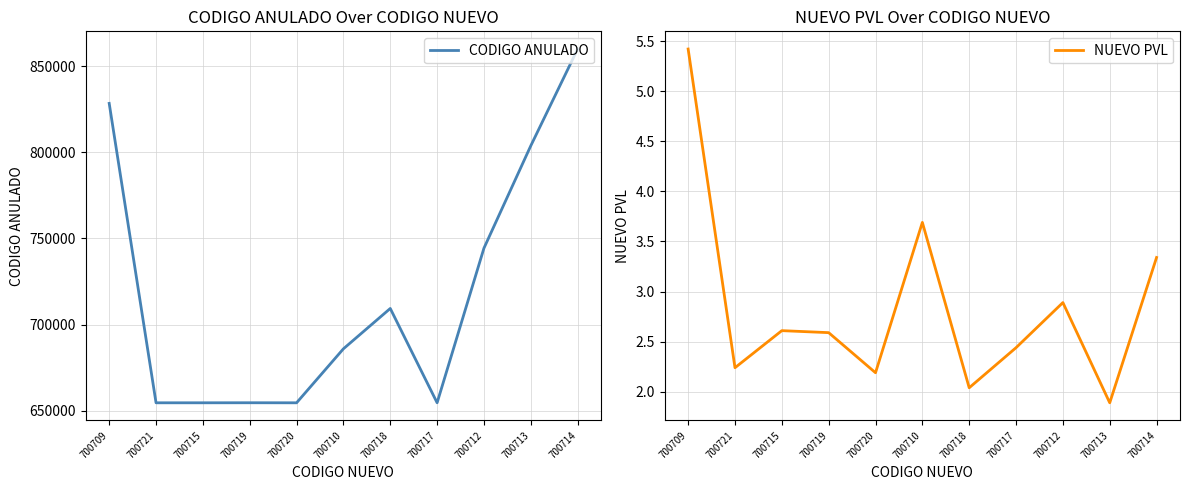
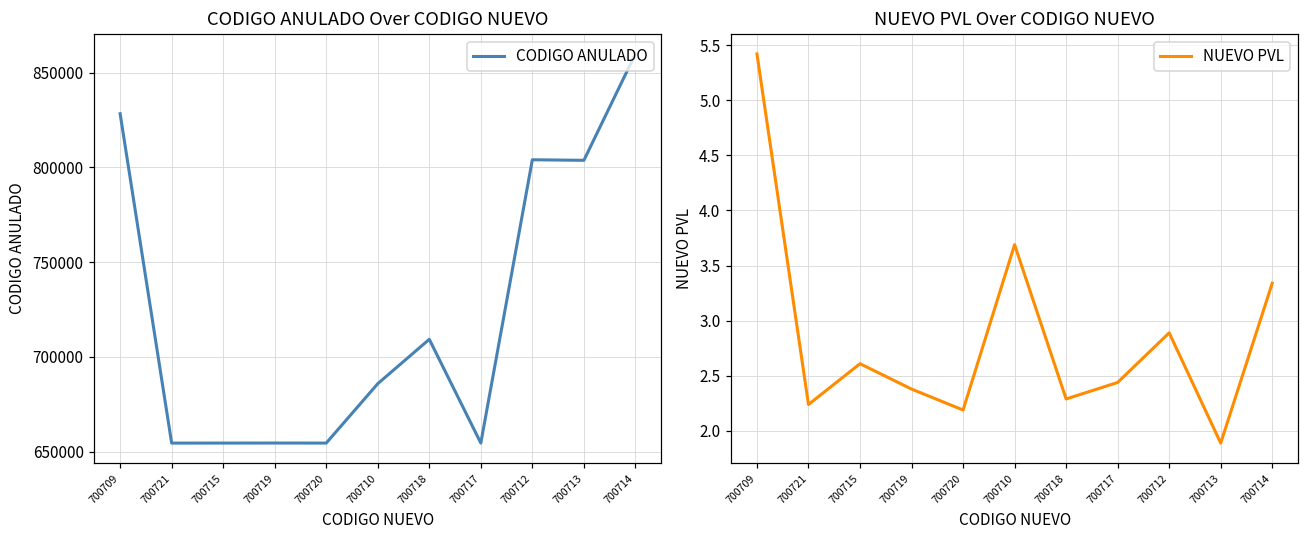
CODIGO ANULADO Over CODIGO NUEVO, 700712: 744000 -> 804000
NUEVO PVL Over CODIGO NUEVO, 700719: 2.59 -> 2.38
NUEVO PVL Over CODIGO NUEVO, 700718: 2.04 -> 2.29
